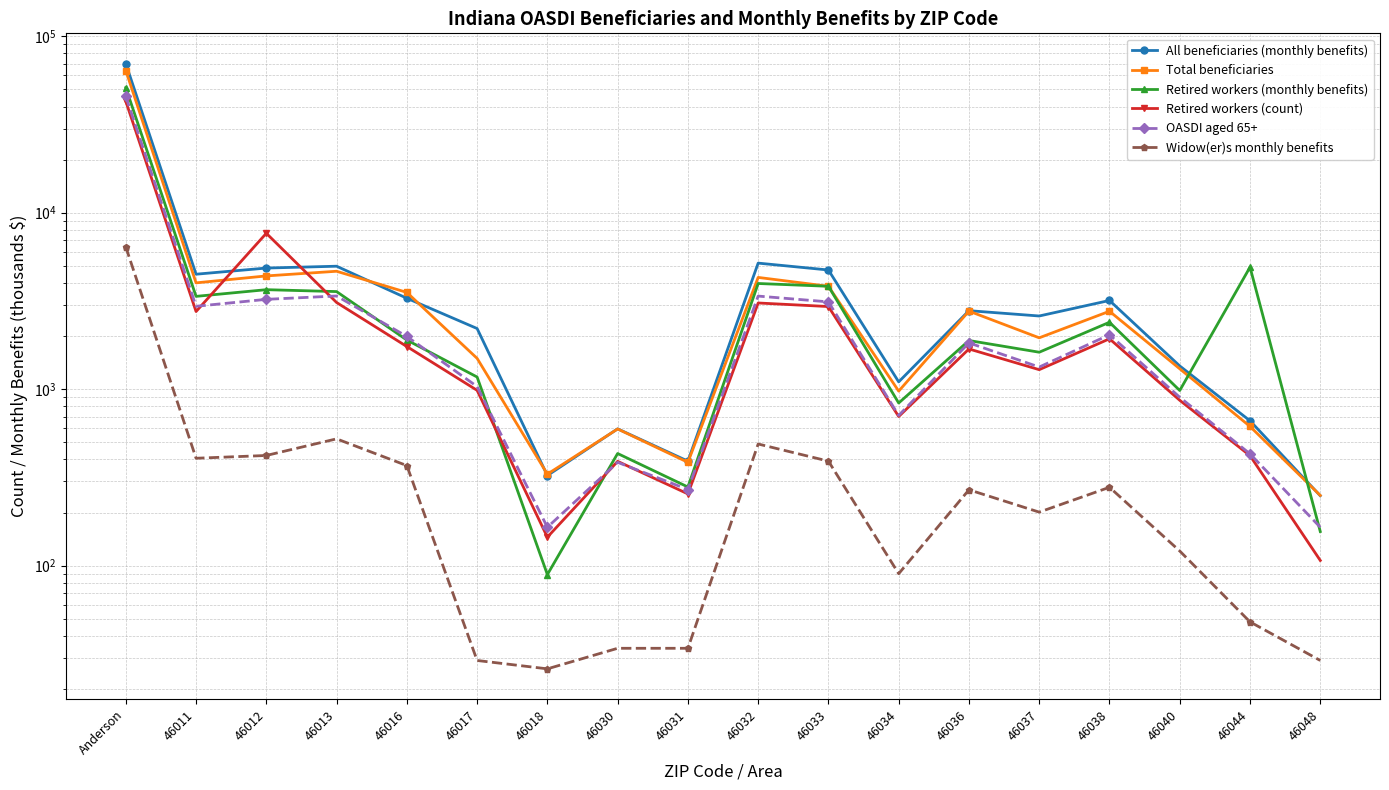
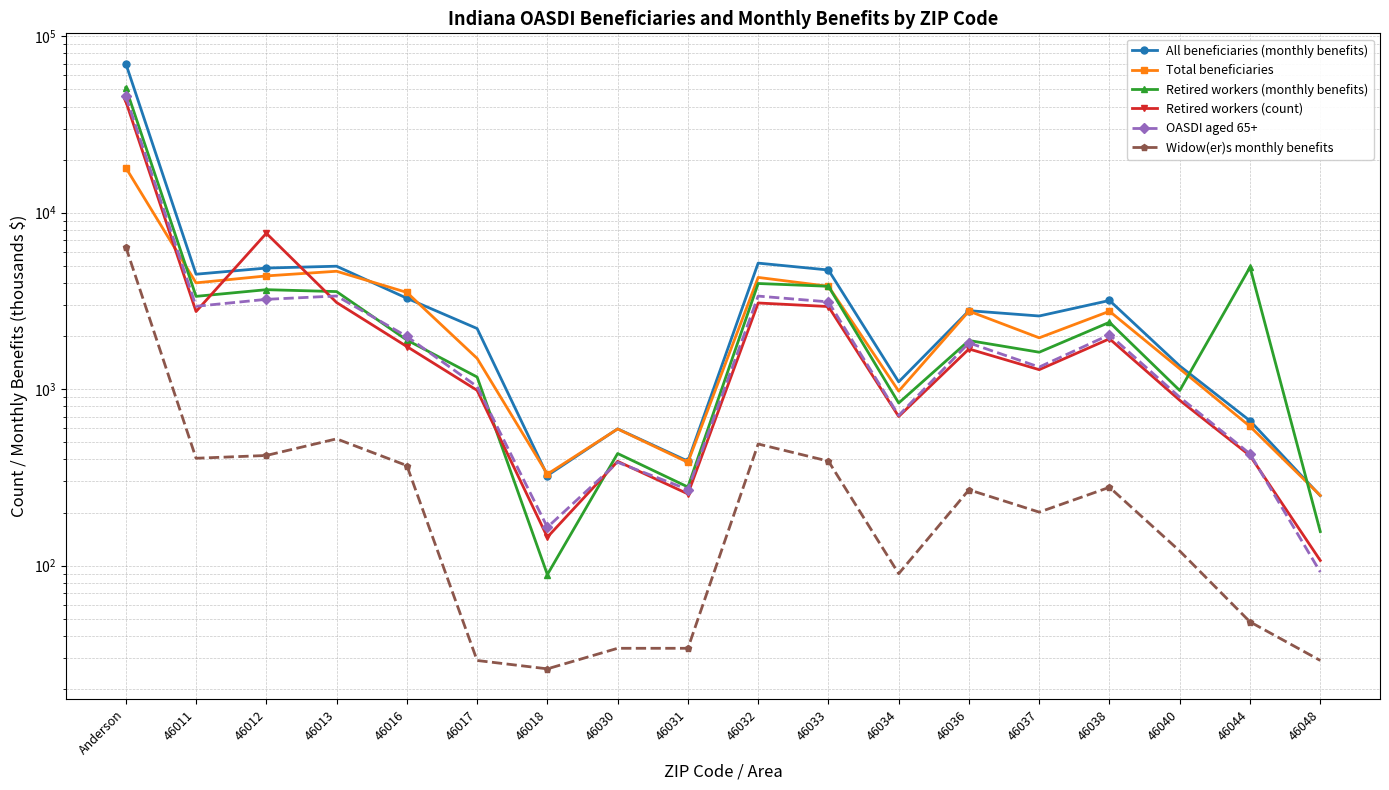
Total beneficiaries, Anderson: 64000 -> 18000
OASDI aged 65+, 46048: 170 -> 90
